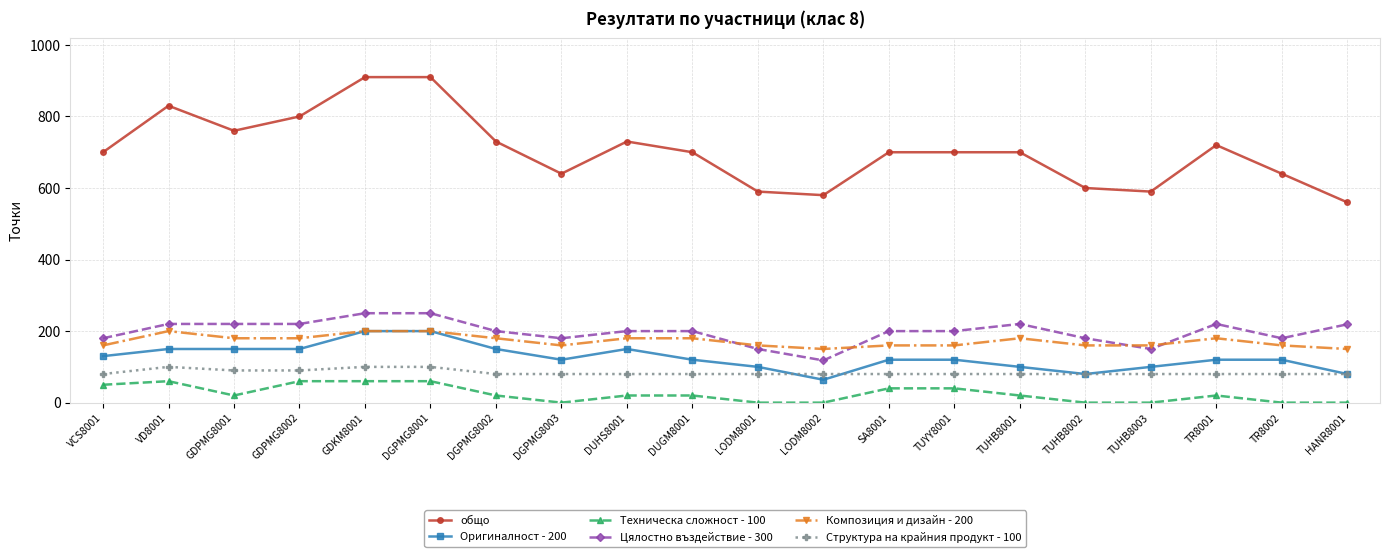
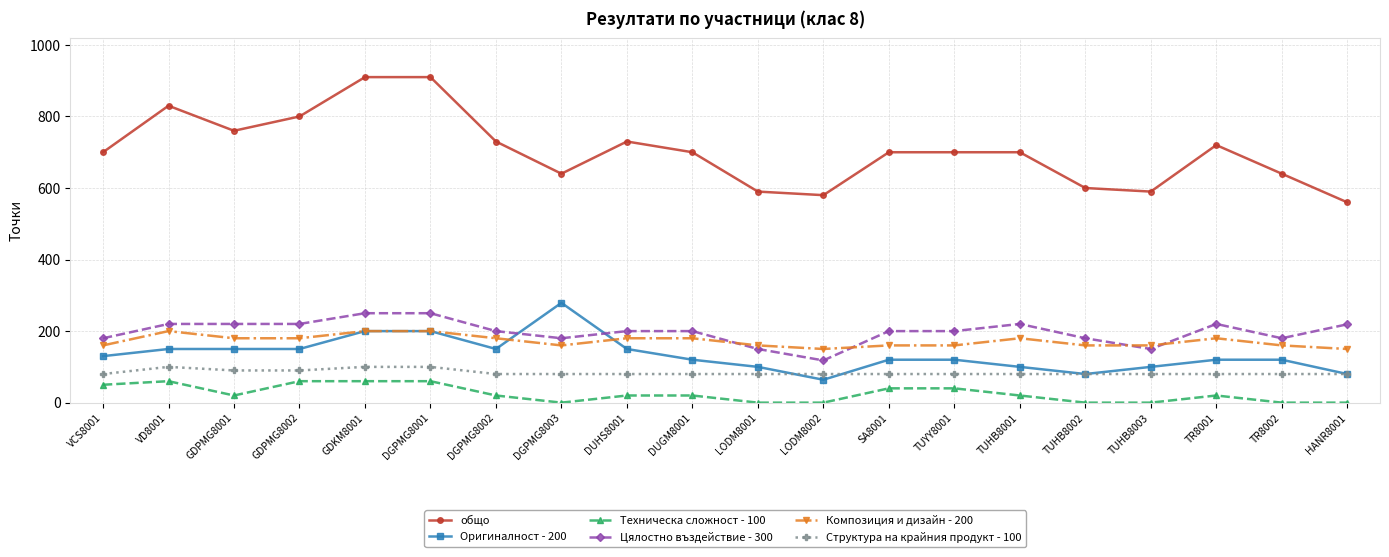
Оригиналност - 200, DGPMG8003: 120 -> 280
